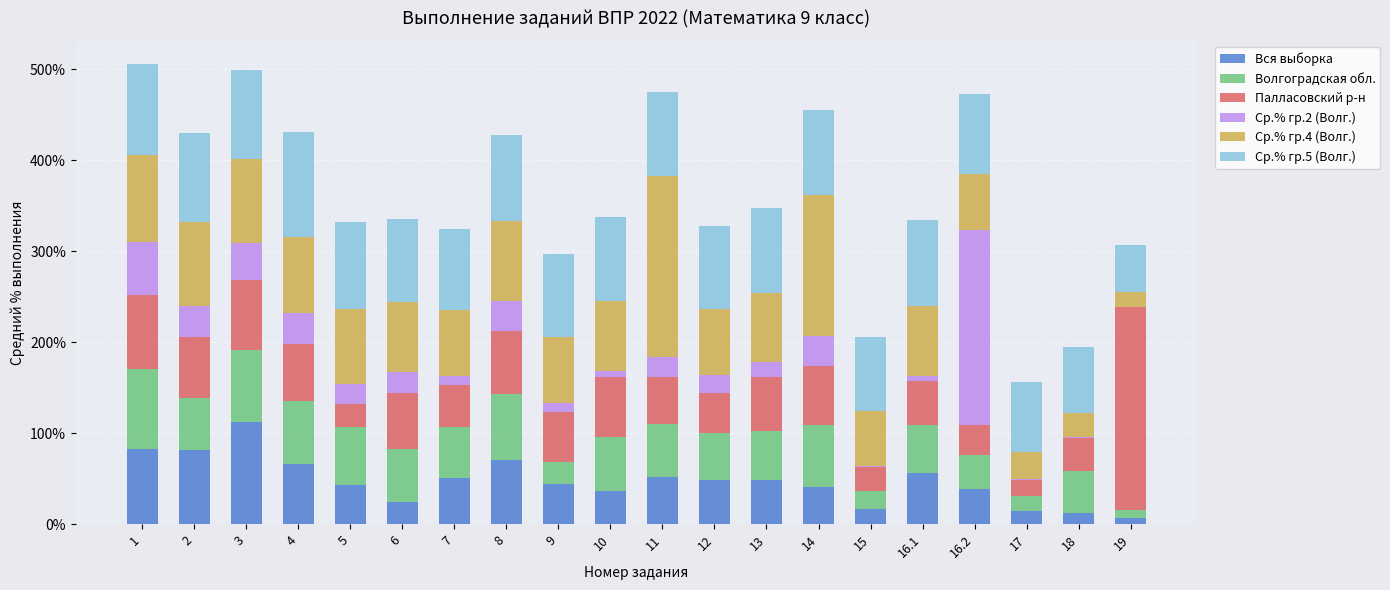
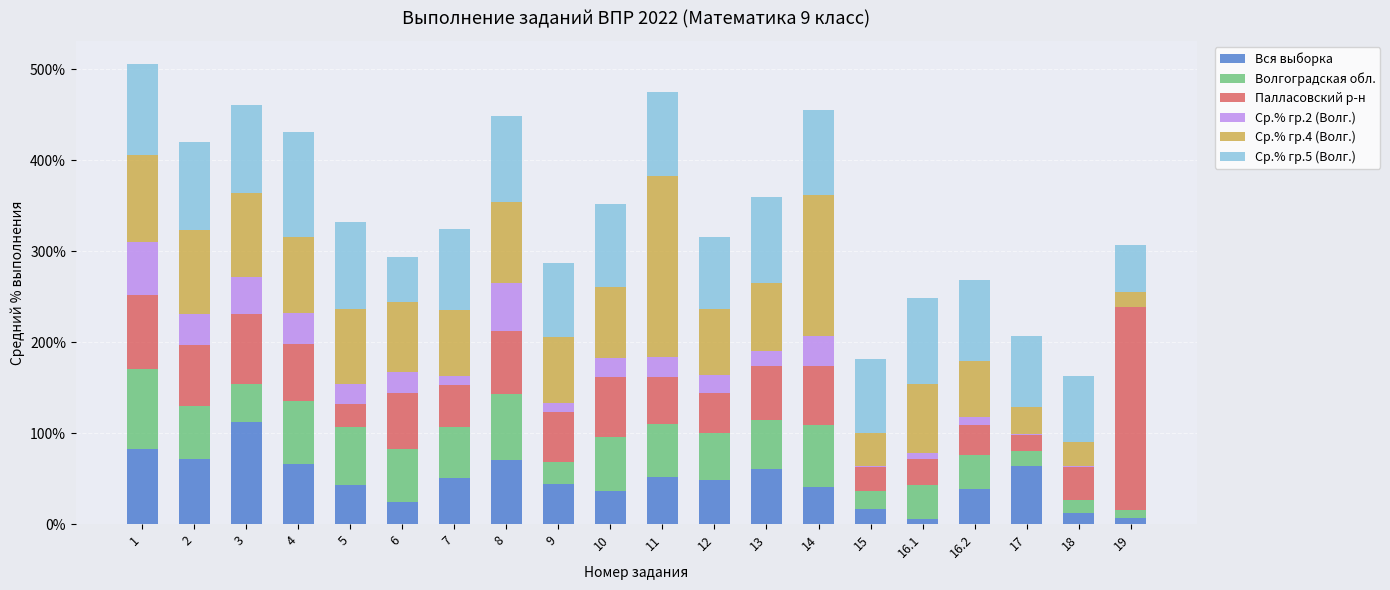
Вся выборка, 2: 80% -> 70%
Волгоградская обл., 3: 80% -> 40%
Ср.% гр.5 (Волг.), 6: 90% -> 50%
Ср.% гр.2 (Волг.), 8: 30% -> 50%
Ср.% гр.5 (Волг.), 9: 90% -> 80%
Ср.% гр.2 (Волг.), 10: 10% -> 20%
Ср.% гр.5 (Волг.), 12: 90% -> 80%
Вся выборка, 13: 50% -> 60%
Ср.% гр.4 (Волг.), 15: 60% -> 40%
Вся выборка, 16.1: 60% -> 10%
Волгоградская обл., 16.1: 50% -> 40%
Палласовский р-н, 16.1: 50% -> 30%
Ср.% гр.2 (Волг.), 16.2: 210% -> 10%
Вся выборка, 17: 10% -> 60%
Волгоградская обл., 18: 50% -> 10%
